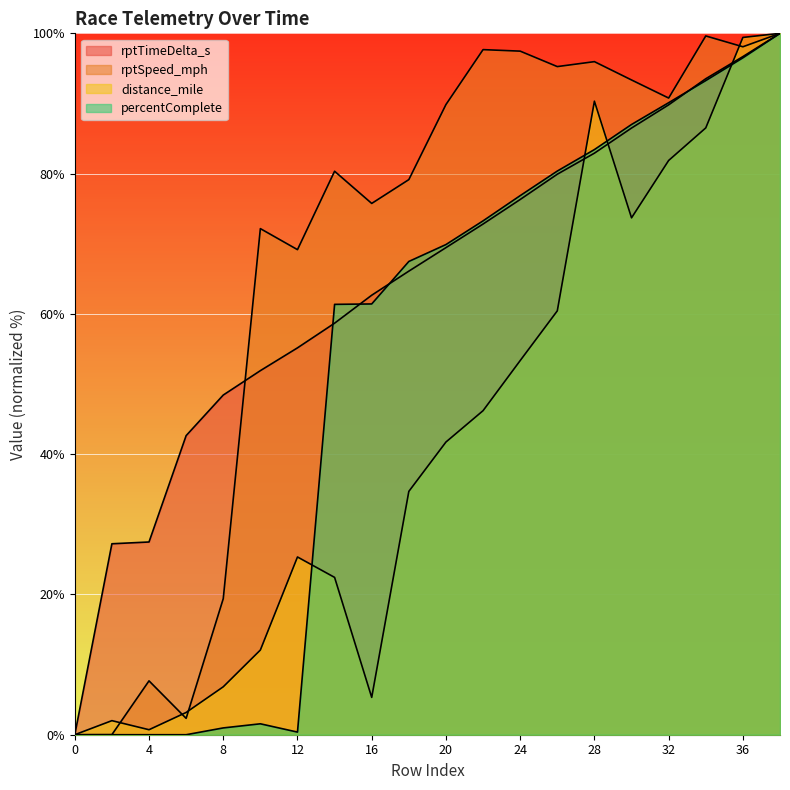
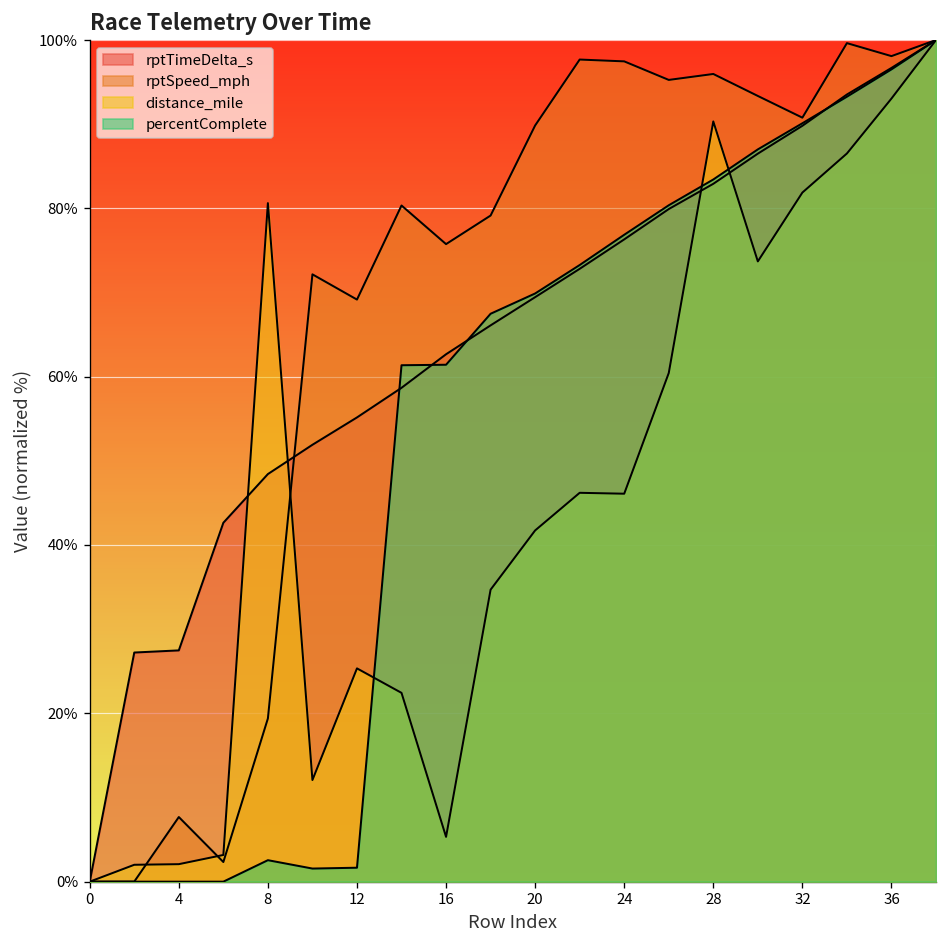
distance_mile, 4: 1% -> 2%
distance_mile, 8: 7% -> 81%
percentComplete, 8: 1% -> 3%
percentComplete, 12: 0% -> 2%
distance_mile, 24: 53% -> 46%
distance_mile, 36: 99% -> 93%
